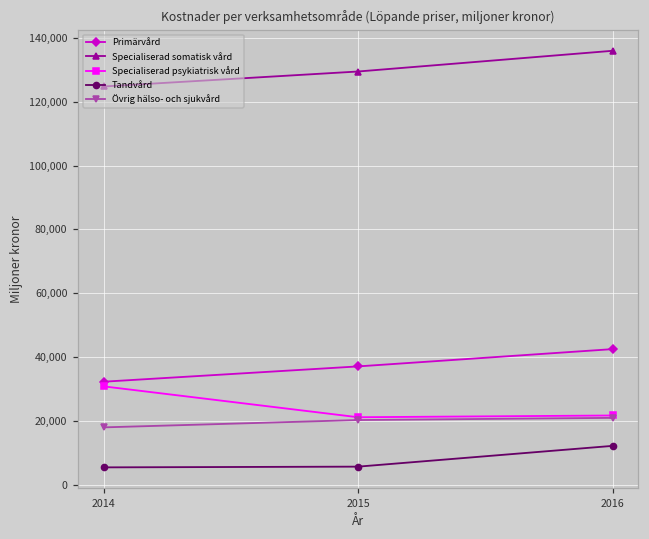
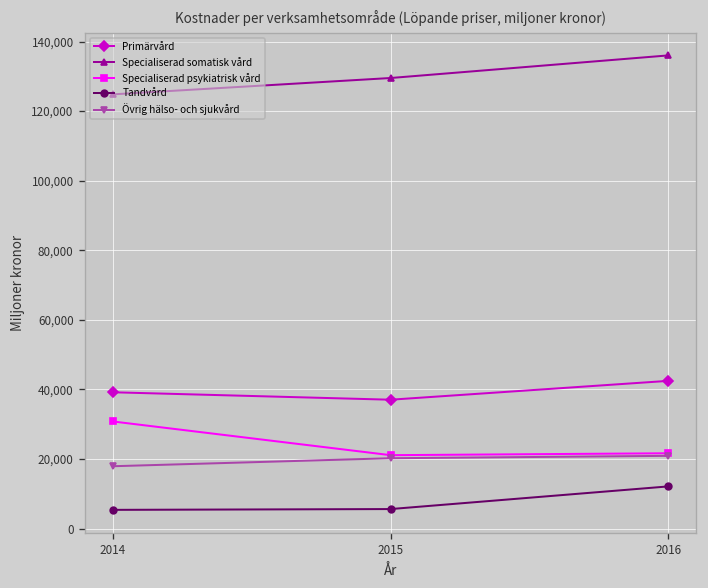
Primärvård, 2014: 32,000 -> 39,000
